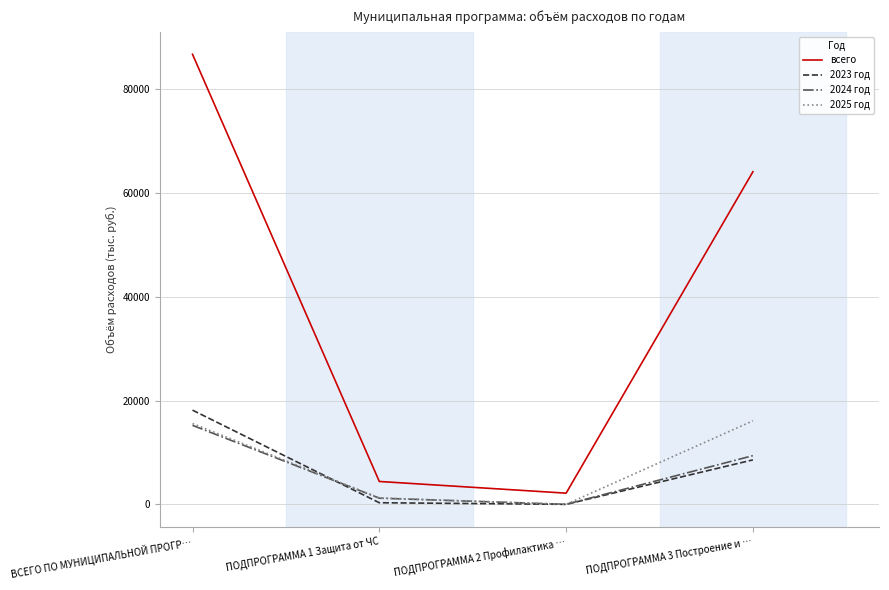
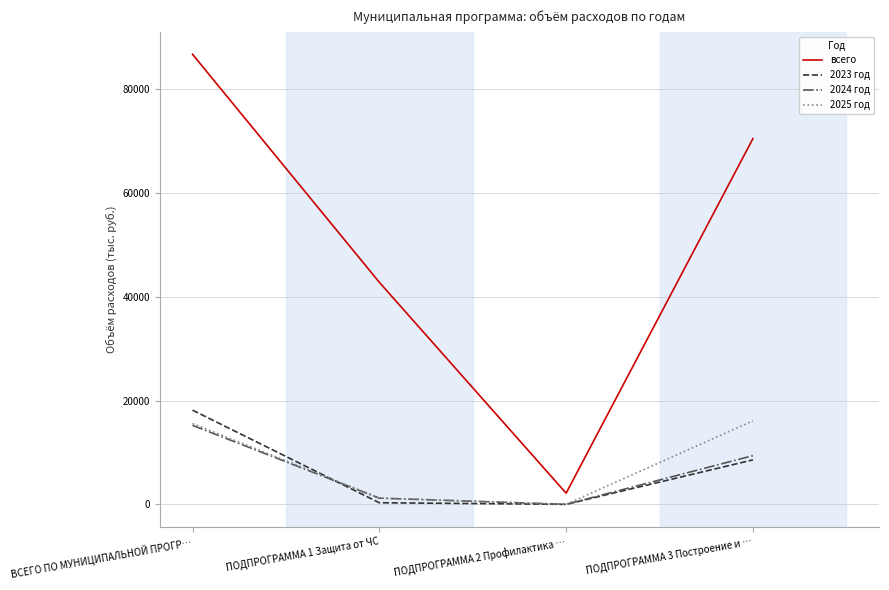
всего, ПОДПРОГРАММА 1 Защита от ЧС: 4000 -> 43000
всего, ПОДПРОГРАММА 3 Построение и …: 64000 -> 70000
